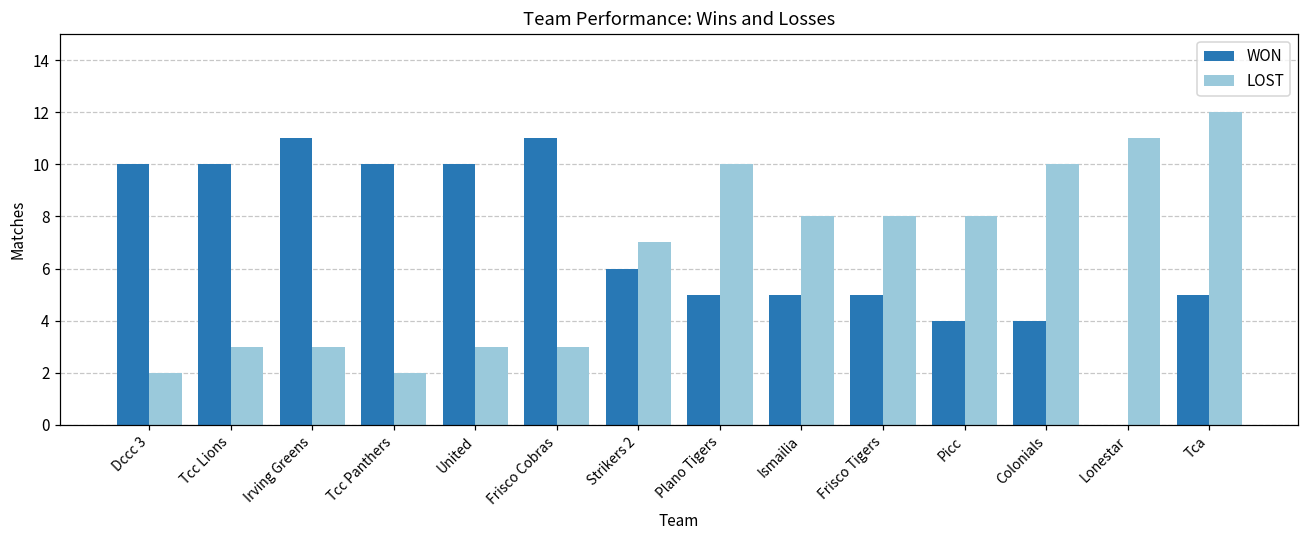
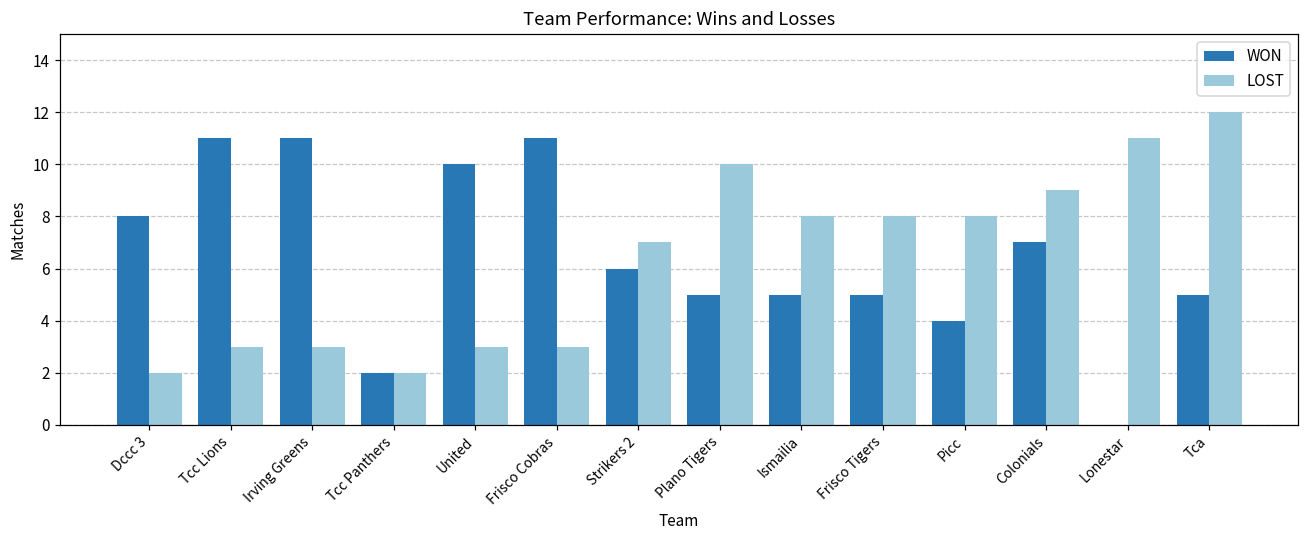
WON, Dccc 3: 10 -> 8
WON, Tcc Lions: 10 -> 11
WON, Tcc Panthers: 10 -> 2
WON, Colonials: 4 -> 7
LOST, Colonials: 10 -> 9
